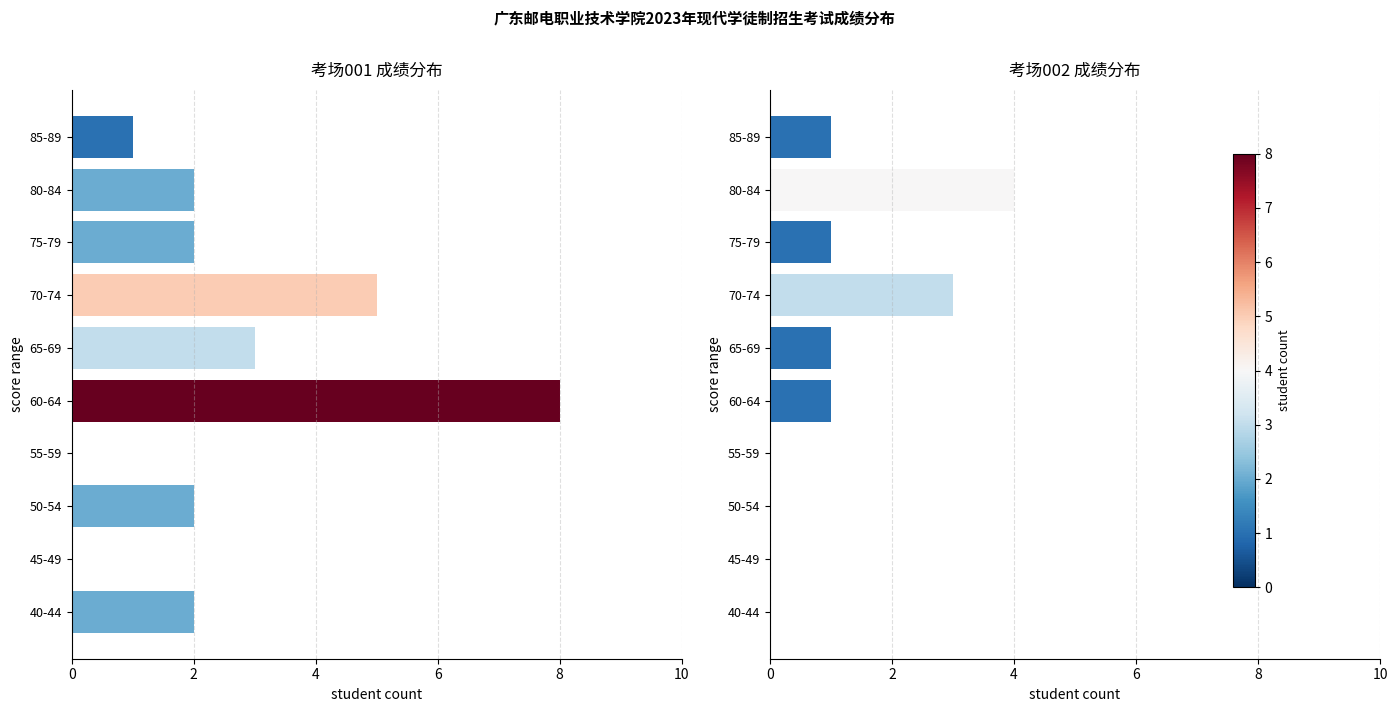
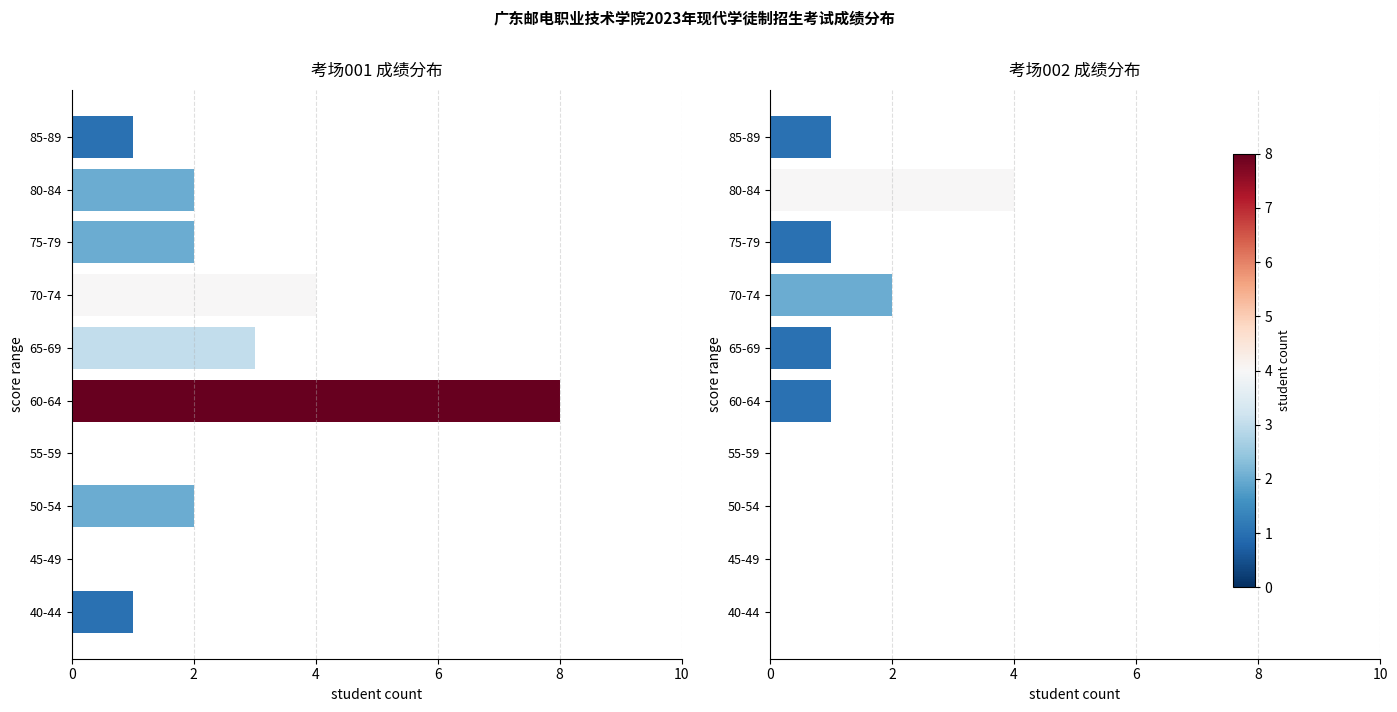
考场001 成绩分布, 70-74: 5 -> 4
考场001 成绩分布, 40-44: 2 -> 1
考场002 成绩分布, 70-74: 3 -> 2
